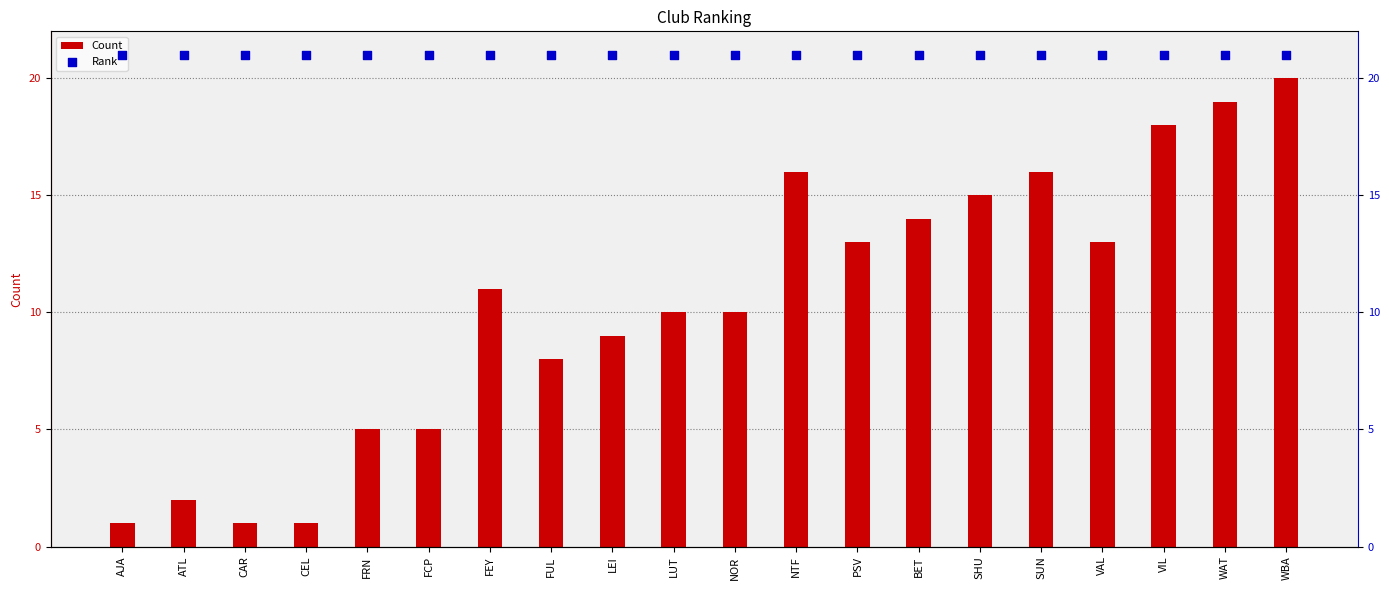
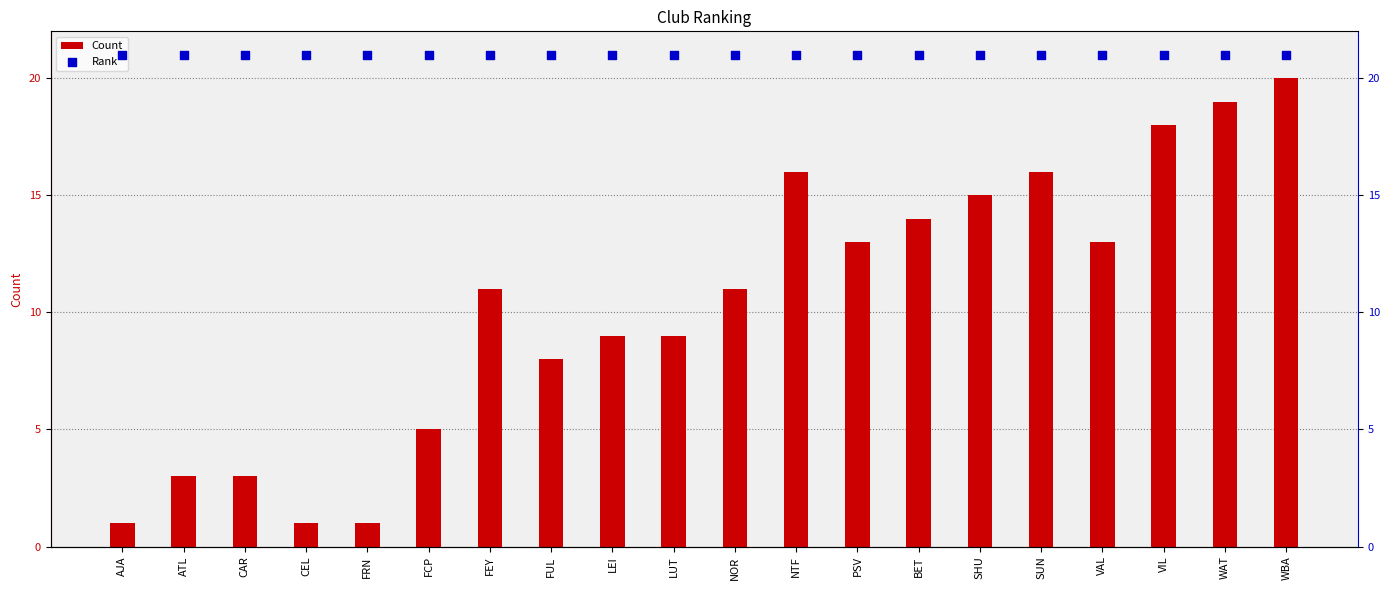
Count, ATL: 2 -> 3
Count, CAR: 1 -> 3
Count, FRN: 5 -> 1
Count, LUT: 10 -> 9
Count, NOR: 10 -> 11
